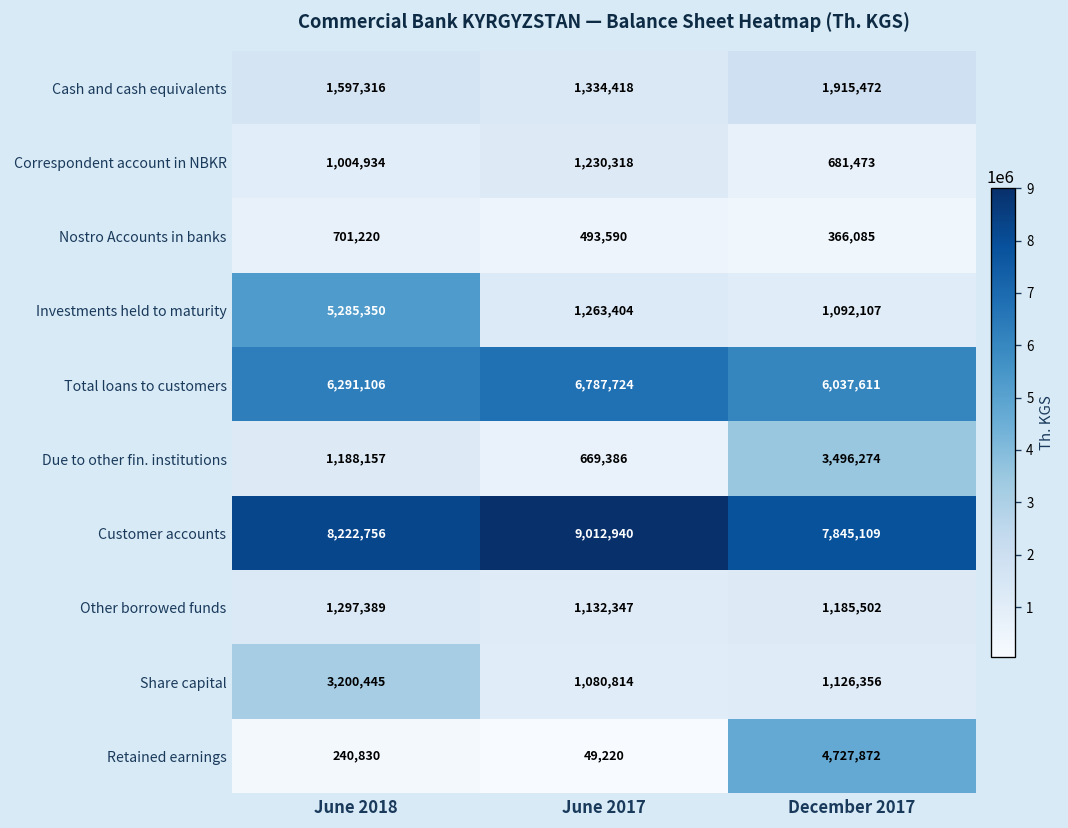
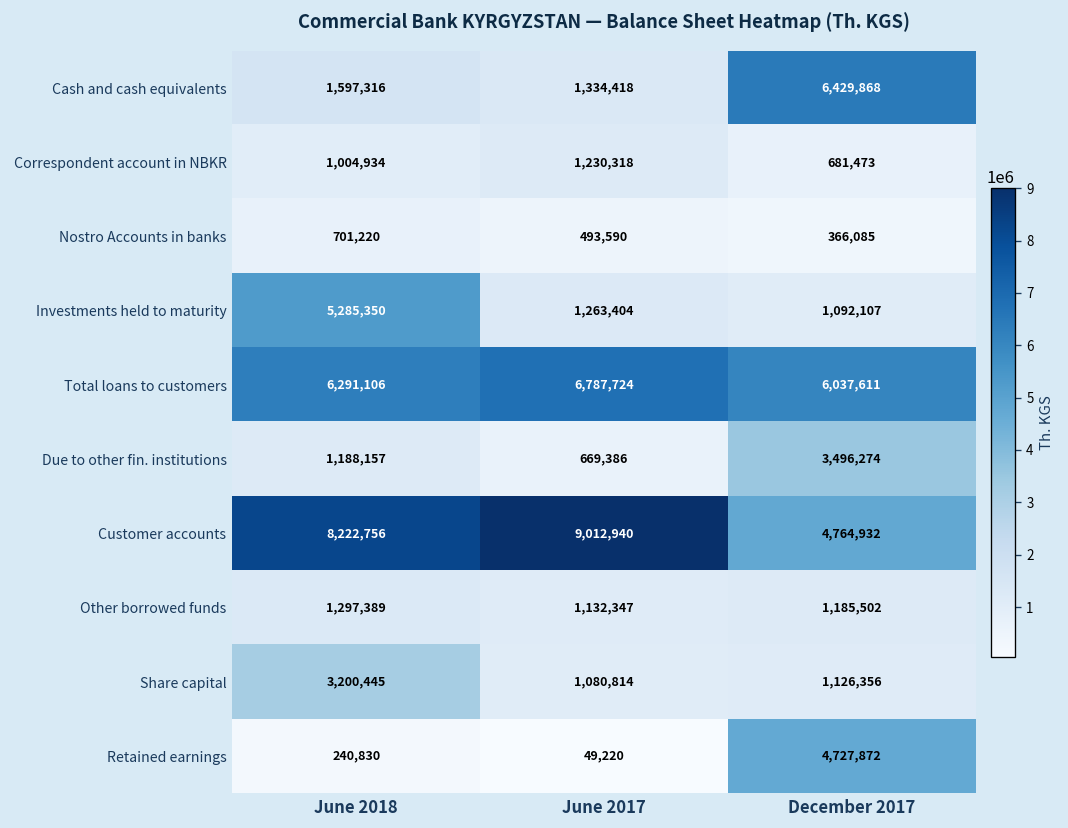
Cash and cash equivalents, December 2017: 1,915,472 -> 6,429,868
Customer accounts, December 2017: 7,845,109 -> 4,764,932
